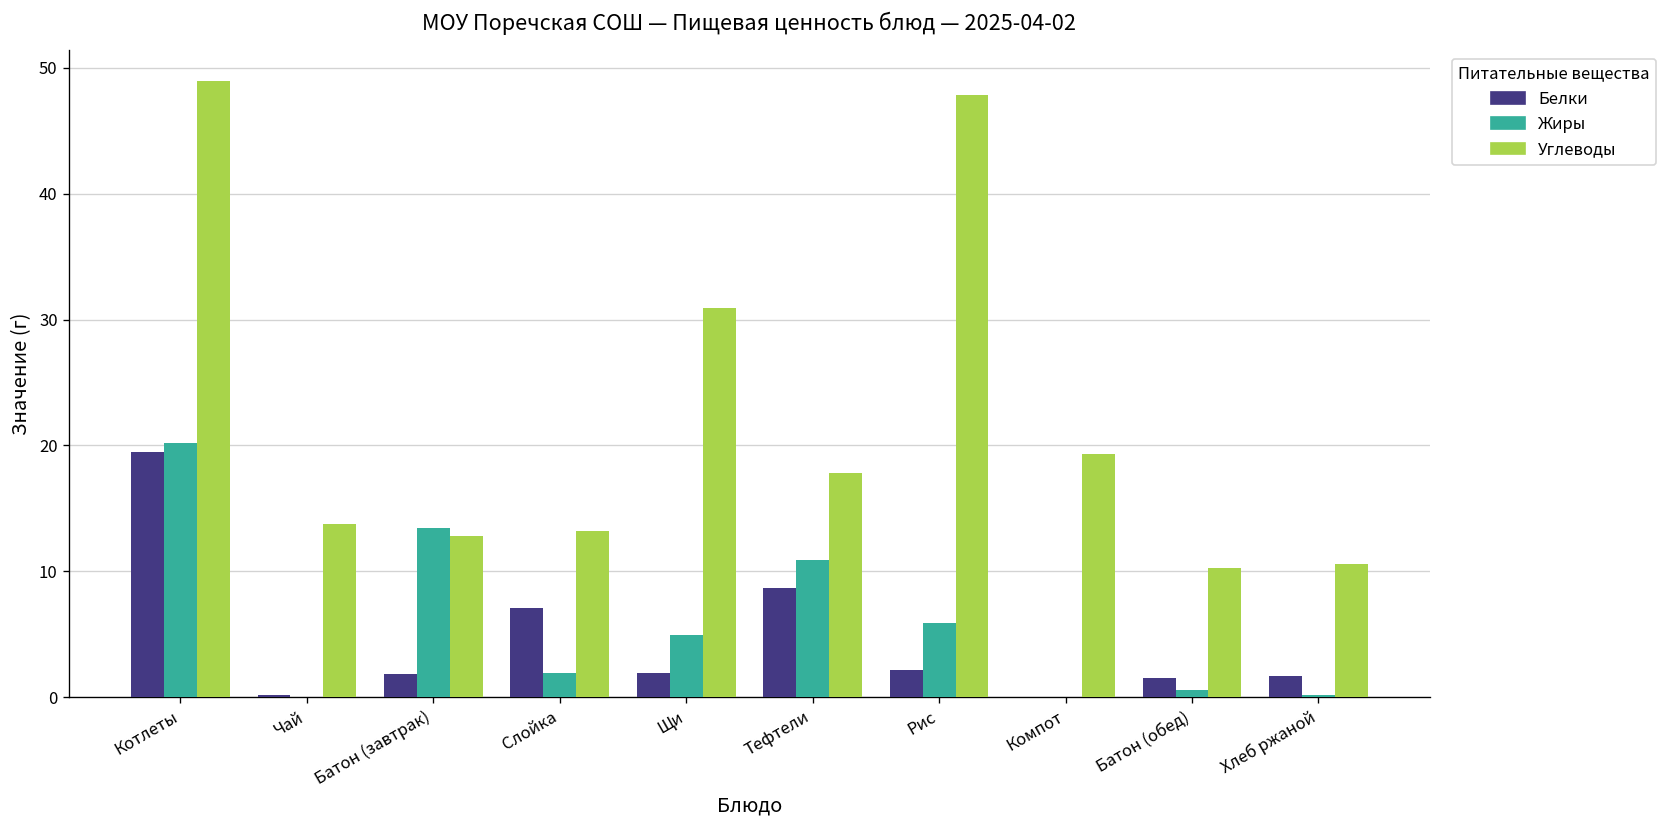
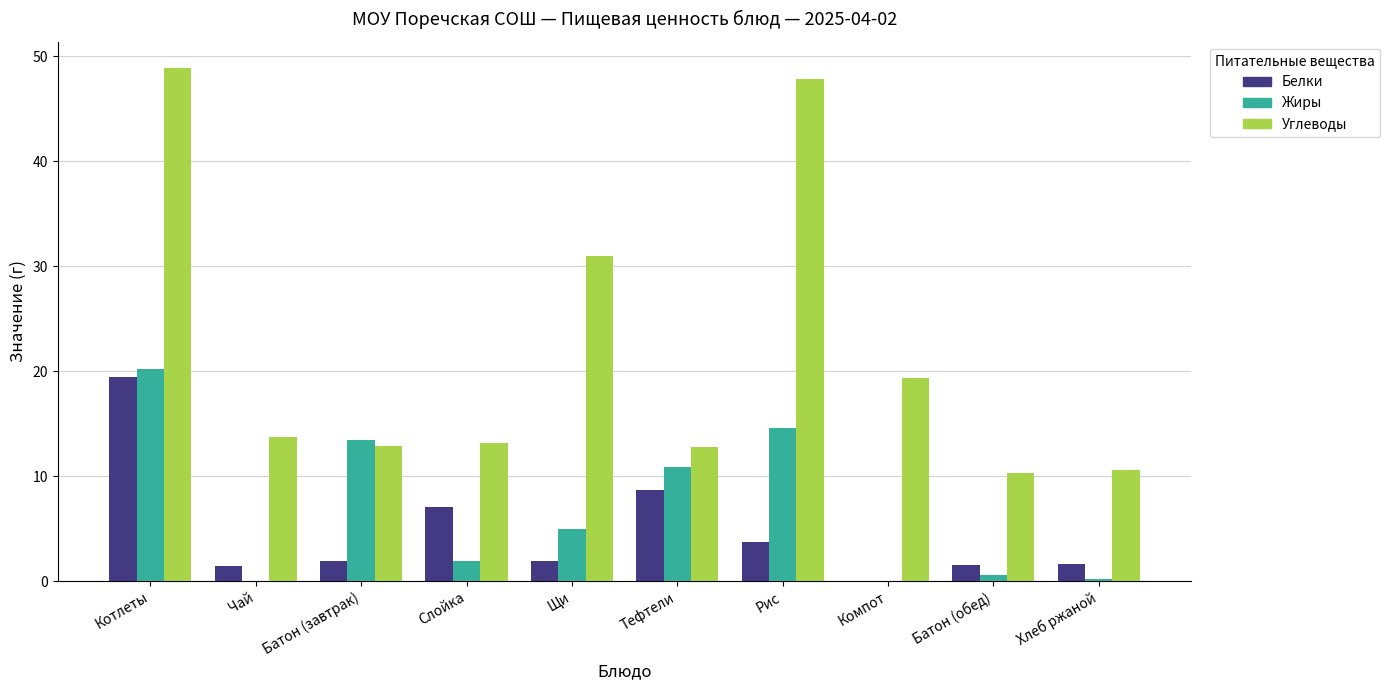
Белки, Чай: 0.2 -> 1.4
Углеводы, Тефтели: 17.8 -> 12.8
Белки, Рис: 2.2 -> 3.7
Жиры, Рис: 5.9 -> 14.6
